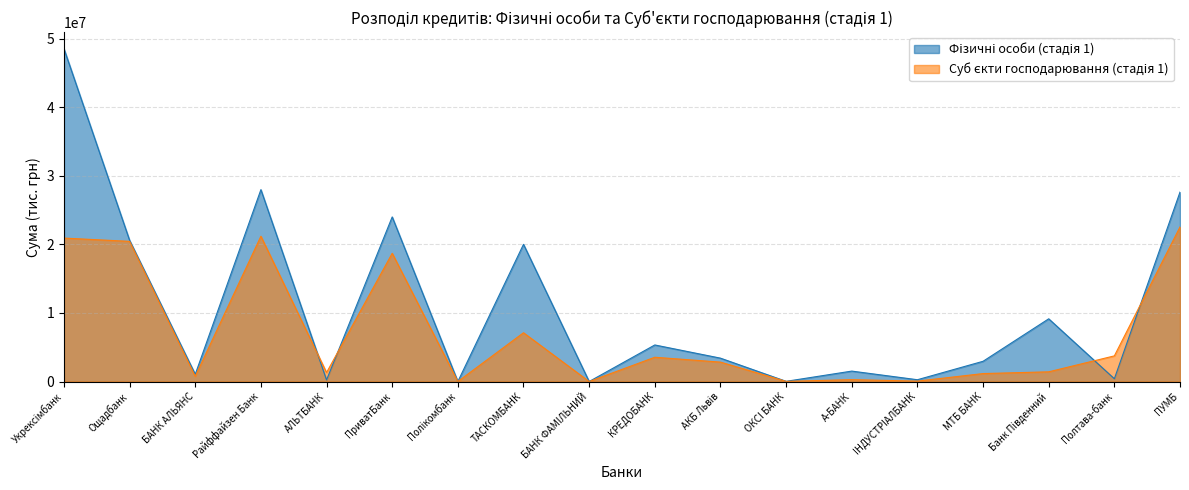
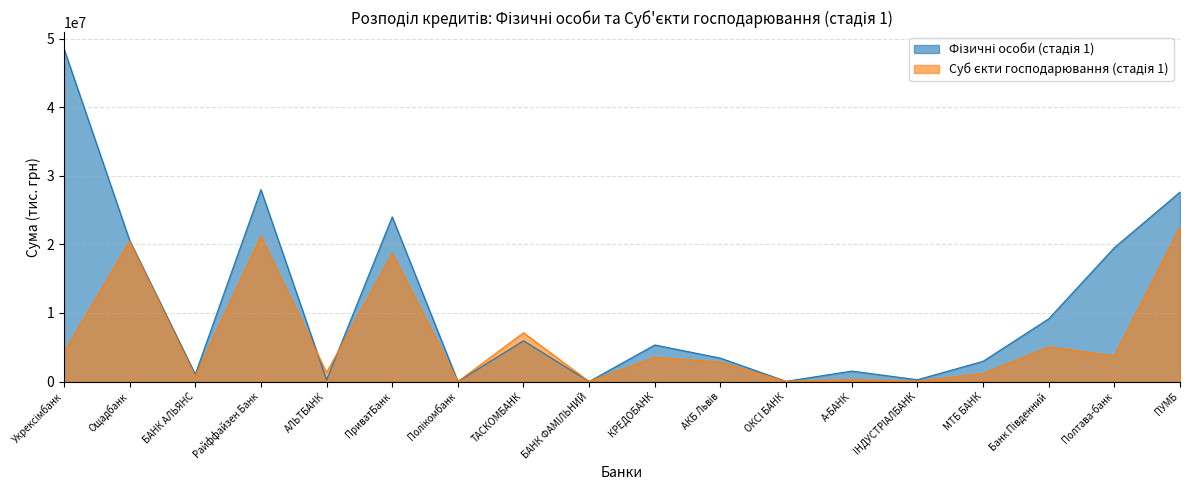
Суб єкти господарювання (стадія 1), Укрексімбанк: 21000000 -> 4000000
Фізичні особи (стадія 1), ТАСКОМБАНК: 20000000 -> 6000000
Суб єкти господарювання (стадія 1), Банк Південний: 1000000 -> 5000000
Фізичні особи (стадія 1), Полтава-банк: 0 -> 20000000
